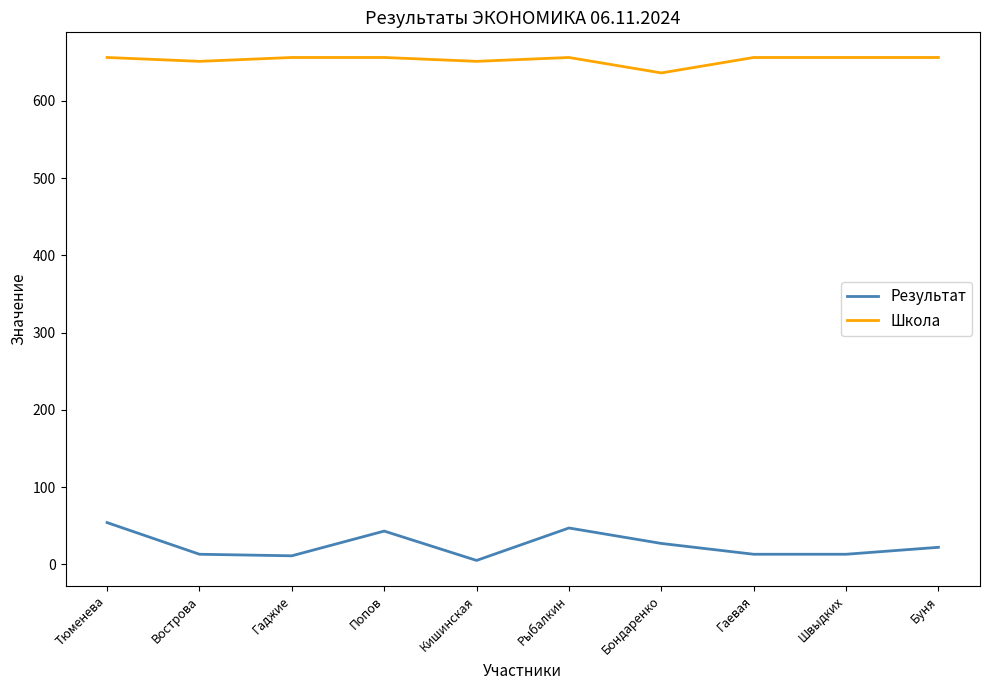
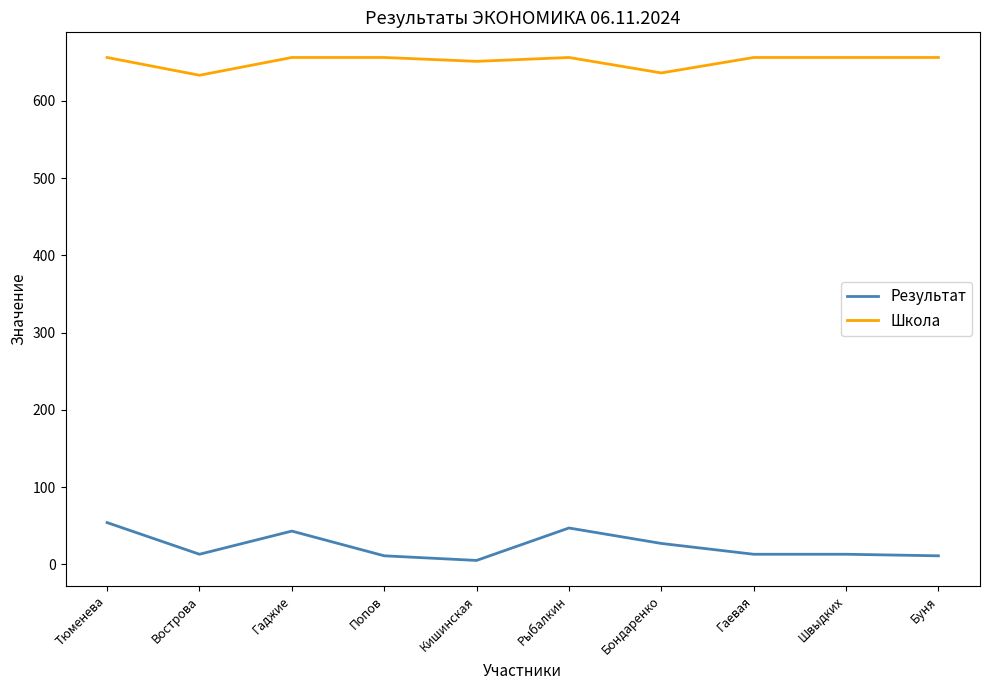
Школа, Вострова: 650 -> 630
Результат, Гаджие: 10 -> 40
Результат, Попов: 40 -> 10
Результат, Буня: 20 -> 10
